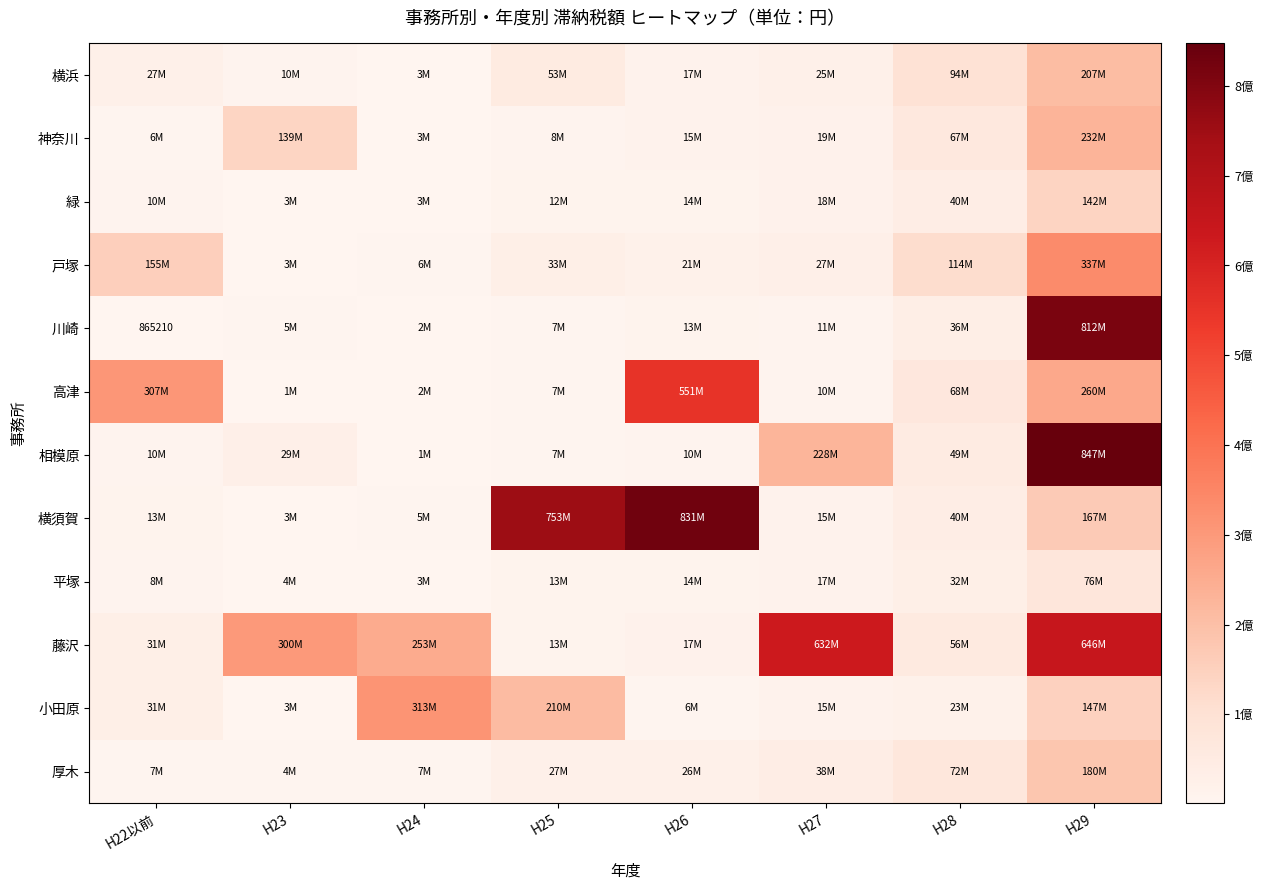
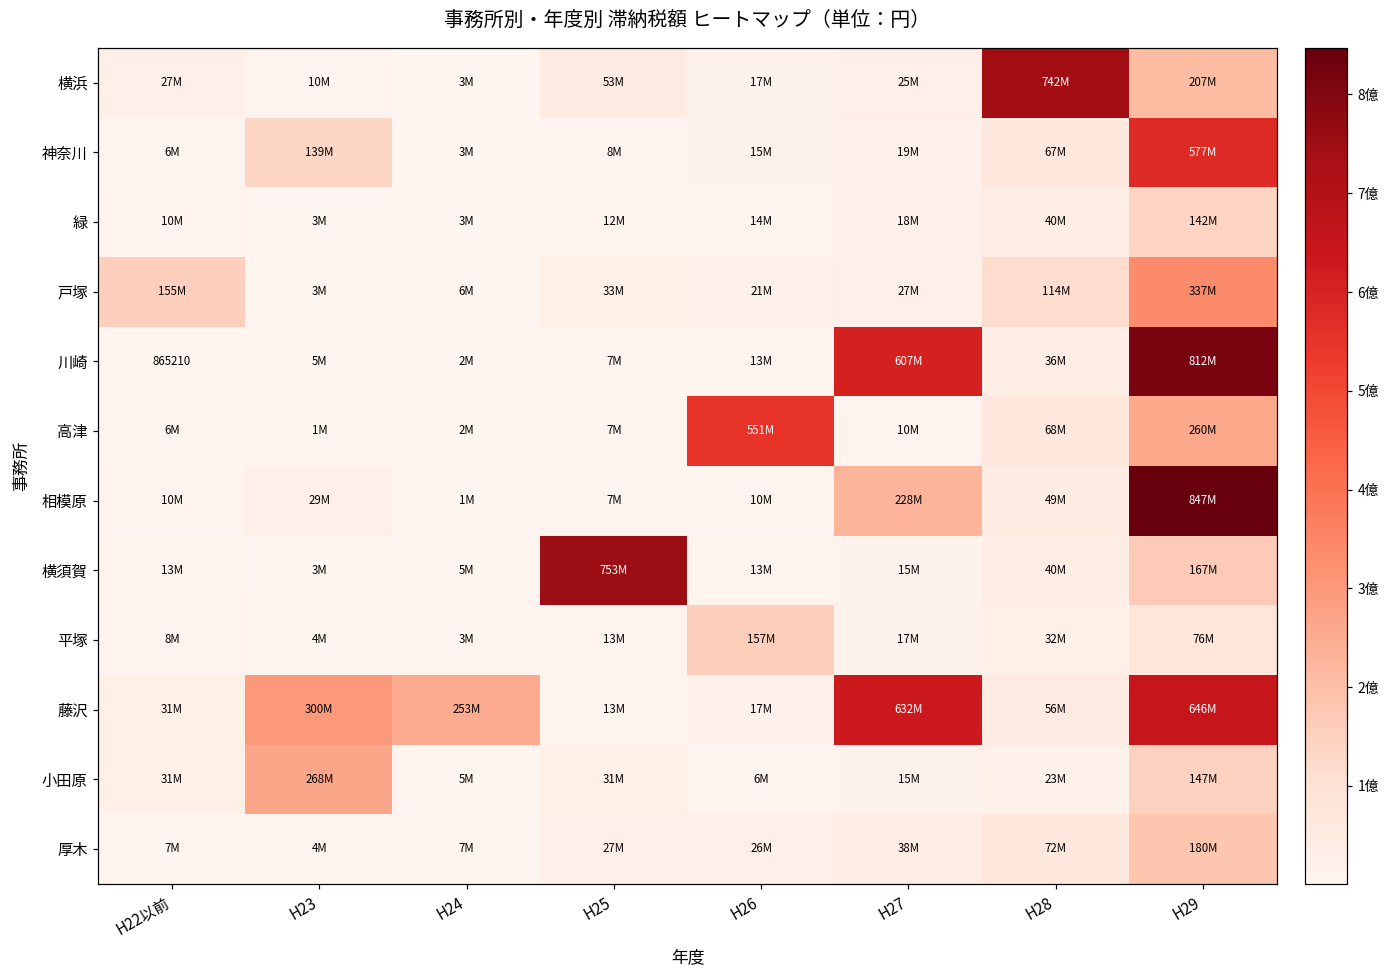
横浜, H28: 94M -> 742M
神奈川, H29: 232M -> 577M
川崎, H27: 11M -> 607M
高津, H22以前: 307M -> 6M
横須賀, H26: 831M -> 13M
平塚, H26: 14M -> 157M
小田原, H23: 3M -> 268M
小田原, H24: 313M -> 5M
小田原, H25: 210M -> 31M
